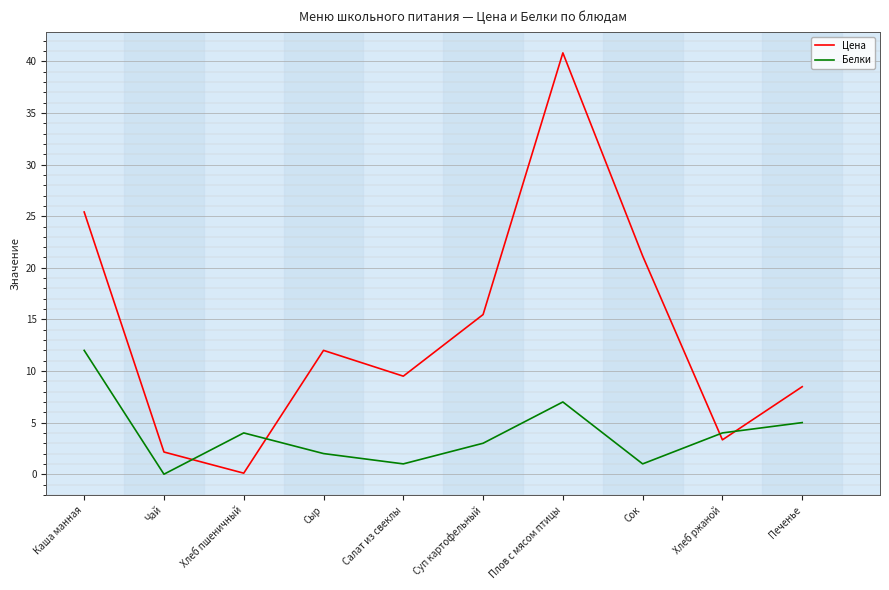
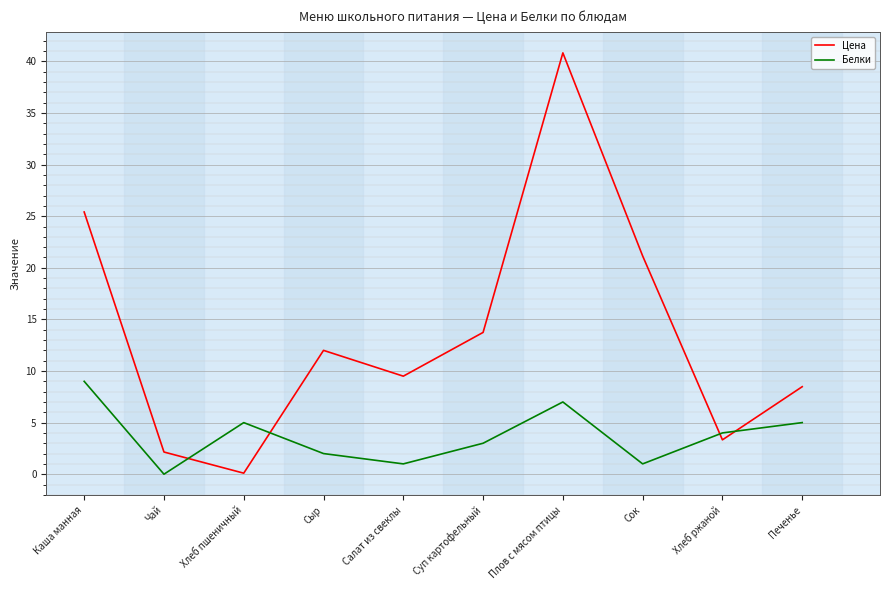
Белки, Каша манная: 12 -> 9
Белки, Хлеб пшеничный: 4 -> 5
Цена, Суп картофельный: 15.5 -> 13.7
